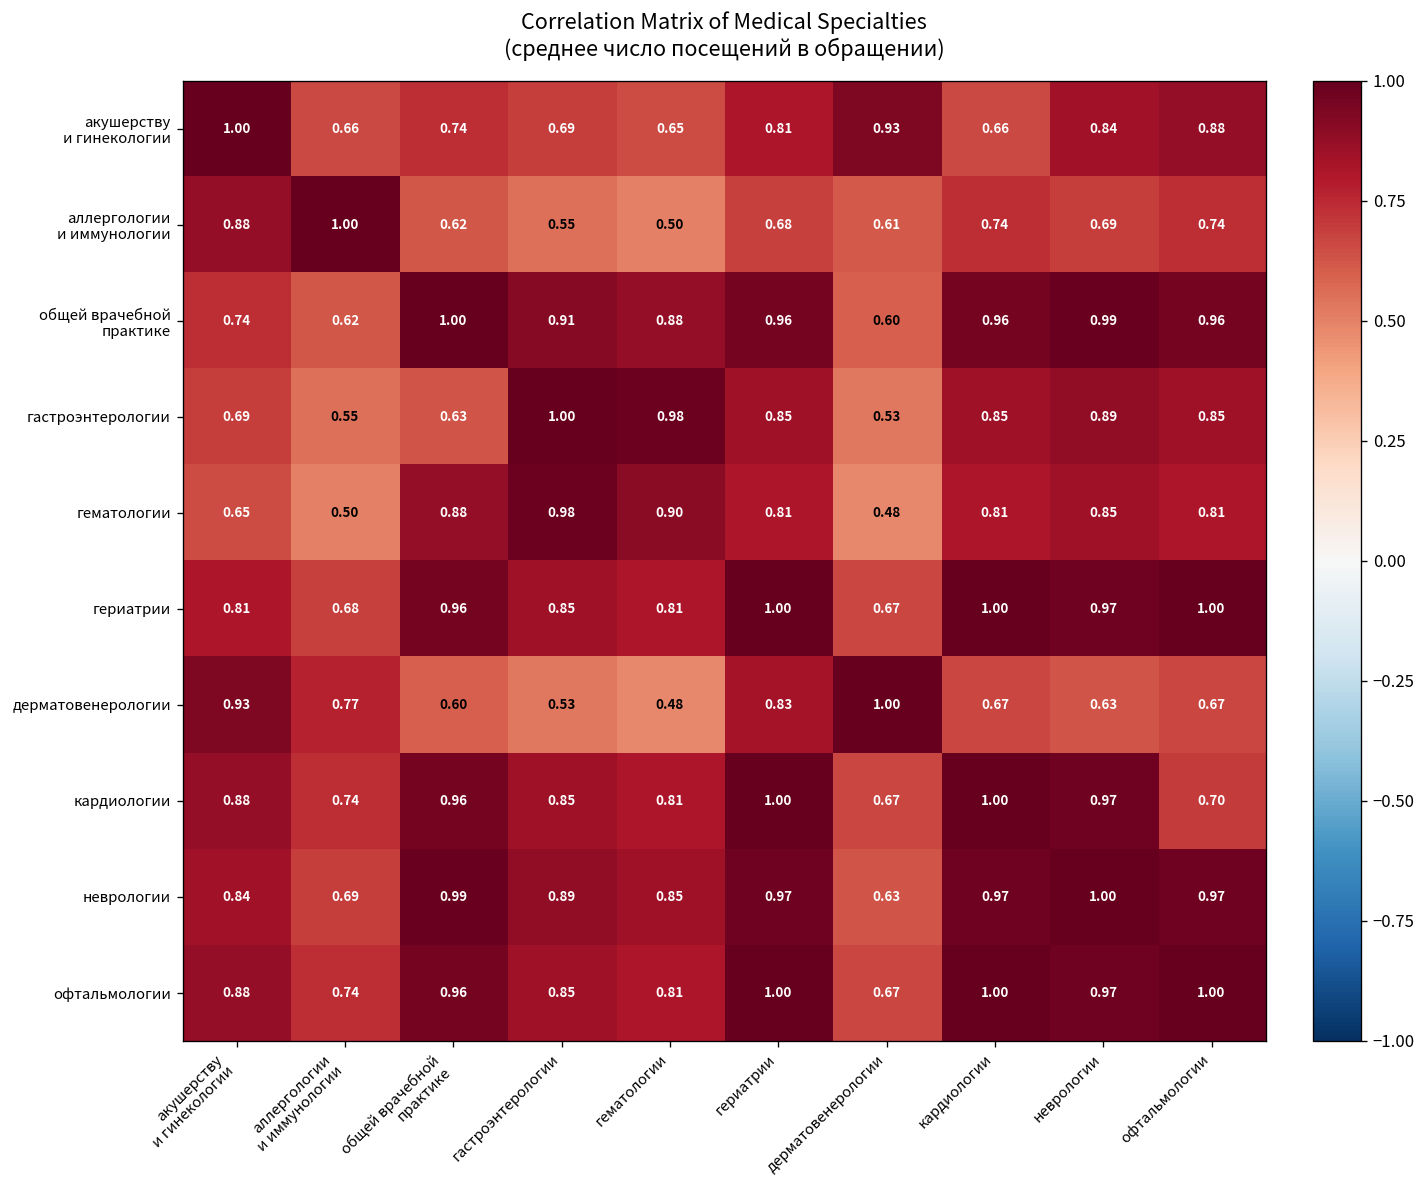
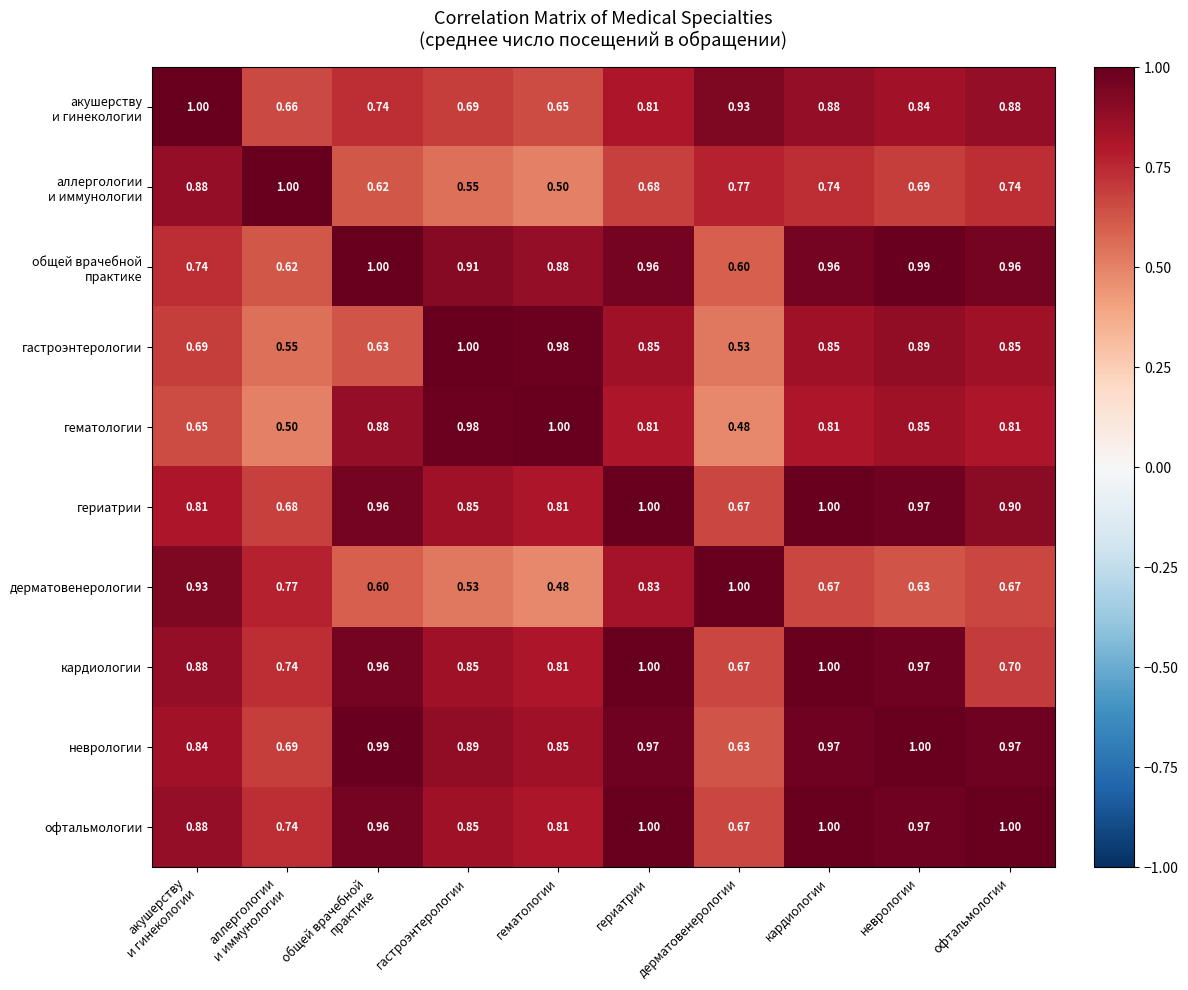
акушерству и гинекологии, кардиологии: 0.66 -> 0.88
аллергологии и иммунологии, дерматовенерологии: 0.61 -> 0.77
гематологии, гематологии: 0.90 -> 1.00
гериатрии, офтальмологии: 1.00 -> 0.90
